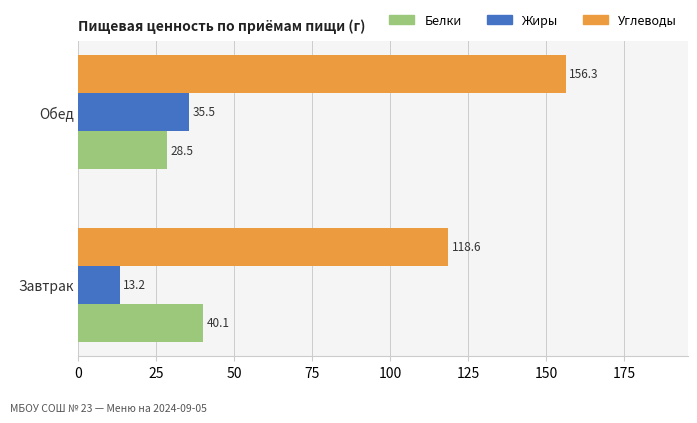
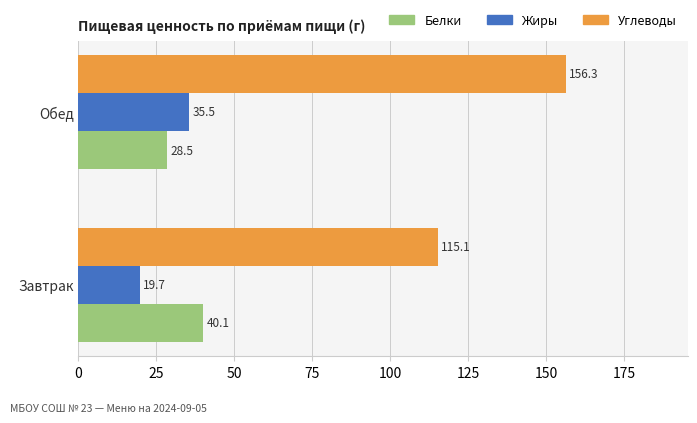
Углеводы, Завтрак: 118.6 -> 115.1
Жиры, Завтрак: 13.2 -> 19.7
